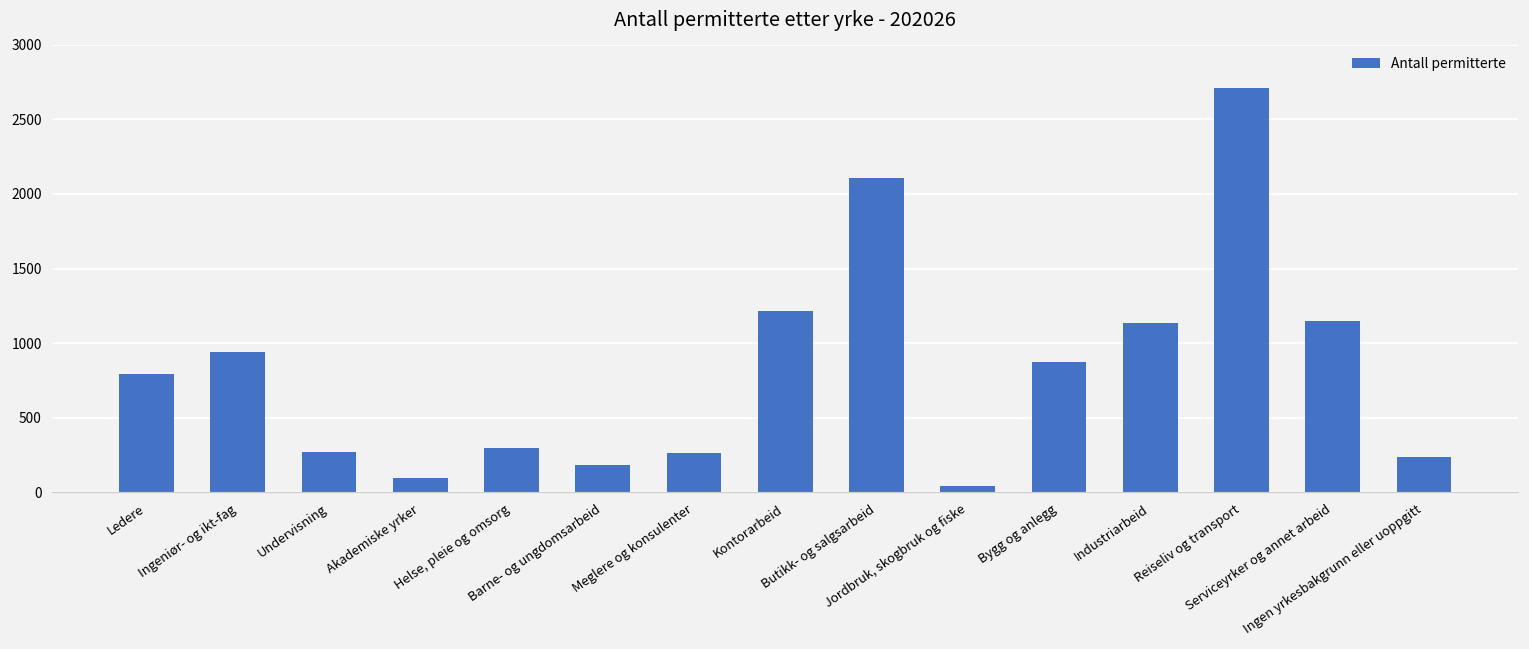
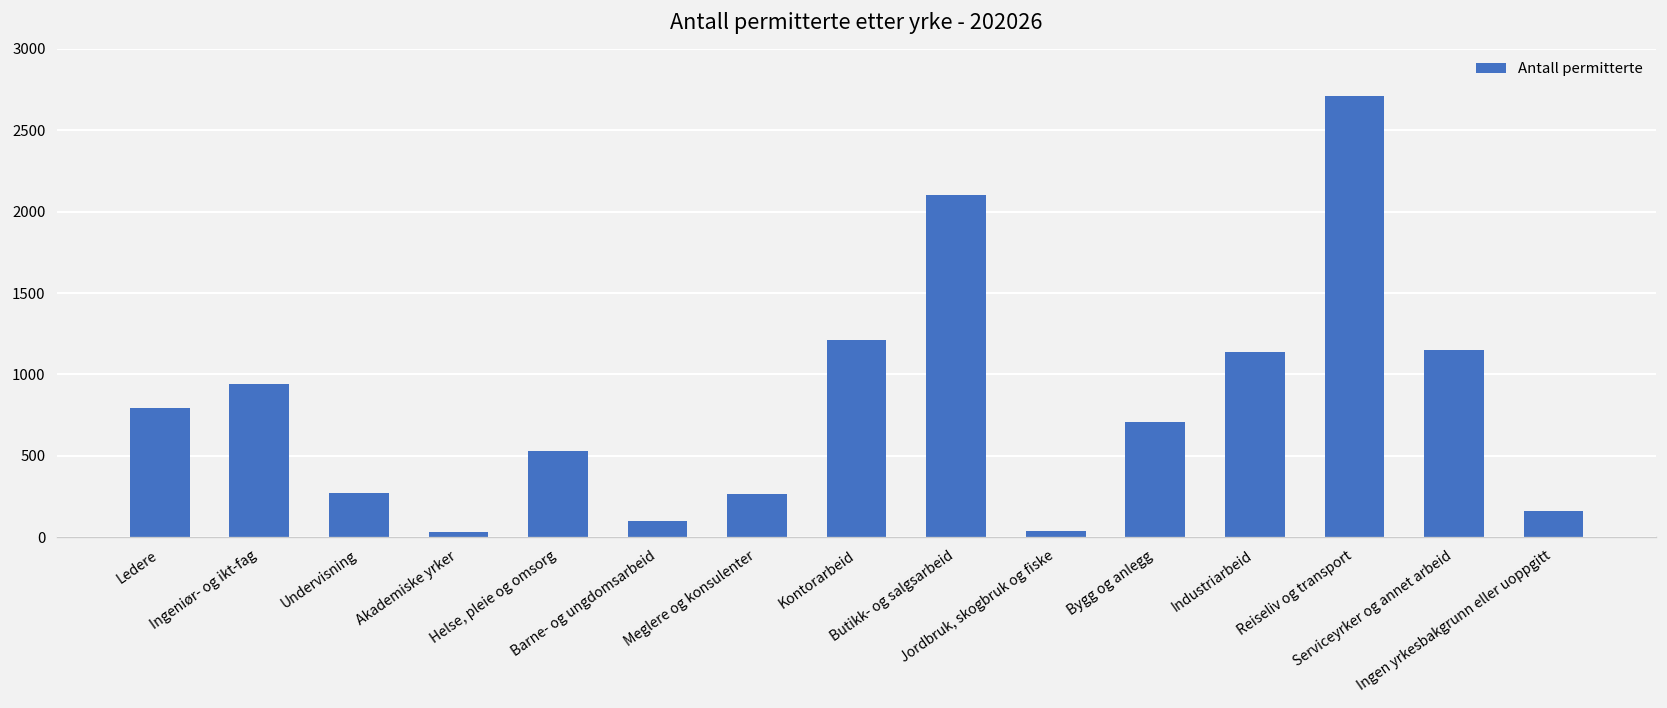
Akademiske yrker: 100 -> 30
Helse, pleie og omsorg: 300 -> 530
Barne- og ungdomsarbeid: 190 -> 100
Bygg og anlegg: 880 -> 710
Ingen yrkesbakgrunn eller uoppgitt: 240 -> 160
